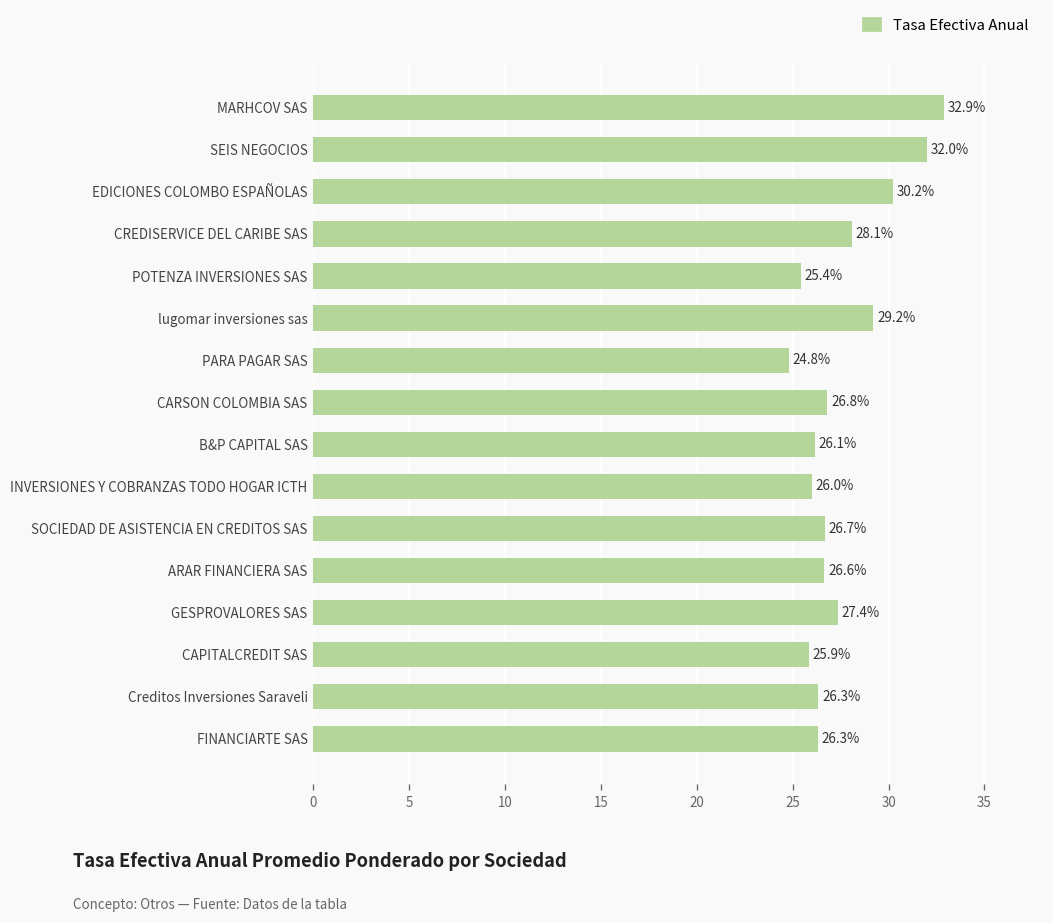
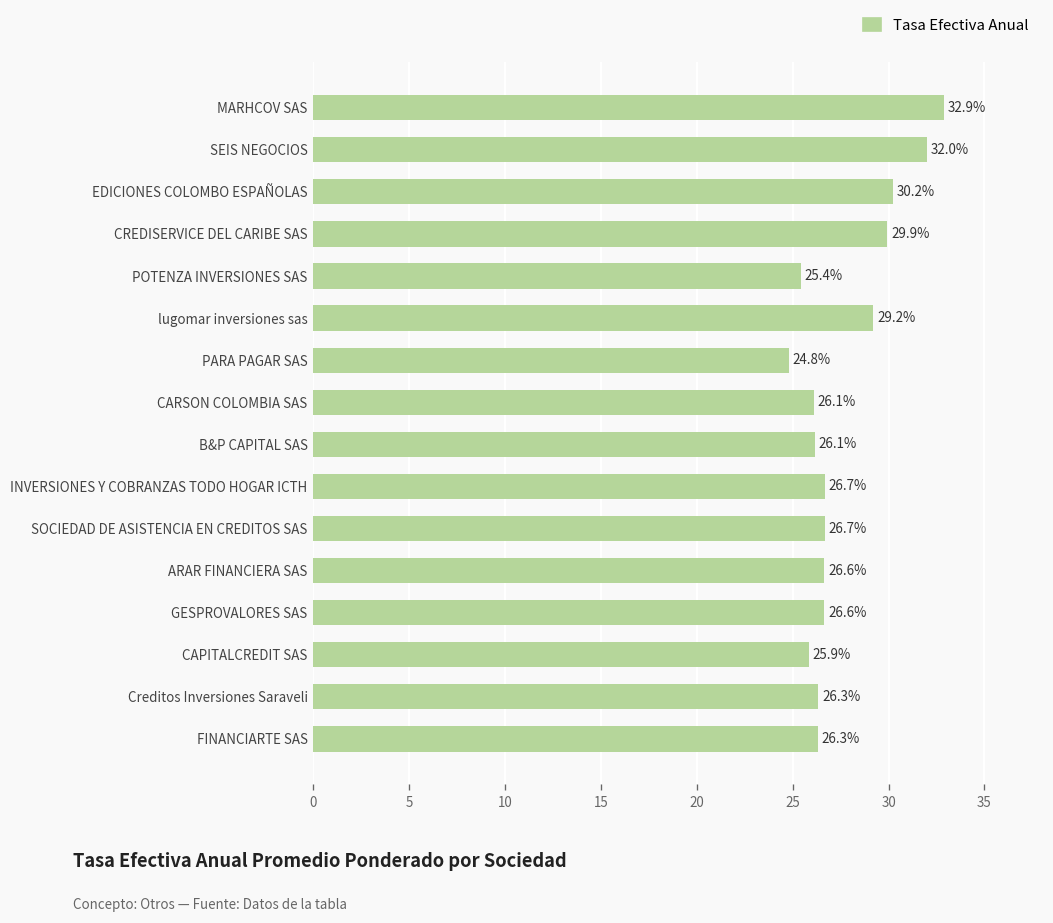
CREDISERVICE DEL CARIBE SAS: 28.1% -> 29.9%
CARSON COLOMBIA SAS: 26.8% -> 26.1%
INVERSIONES Y COBRANZAS TODO HOGAR ICTH: 26.0% -> 26.7%
GESPROVALORES SAS: 27.4% -> 26.6%
